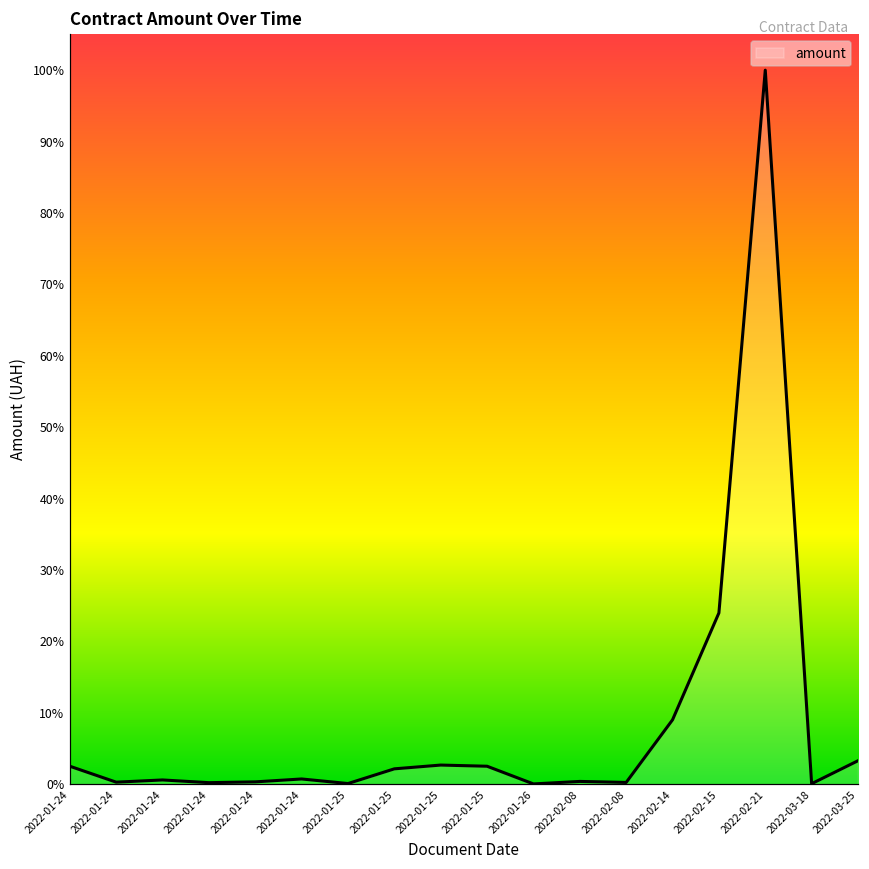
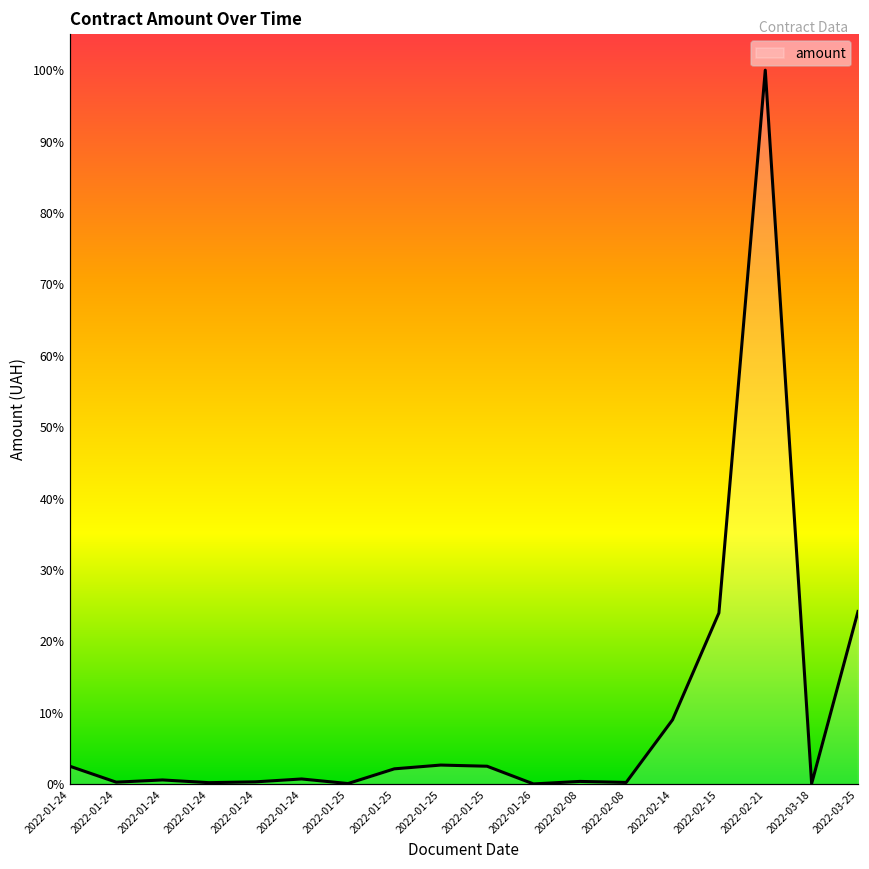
2022-03-25: 3% -> 24%
